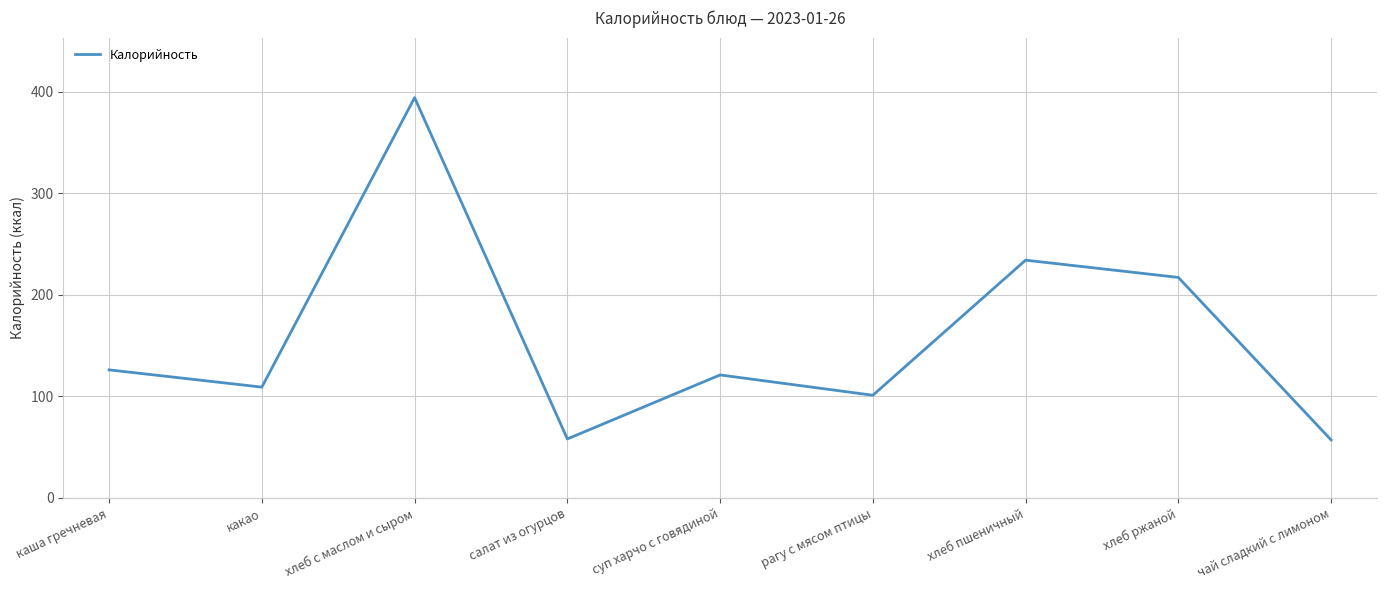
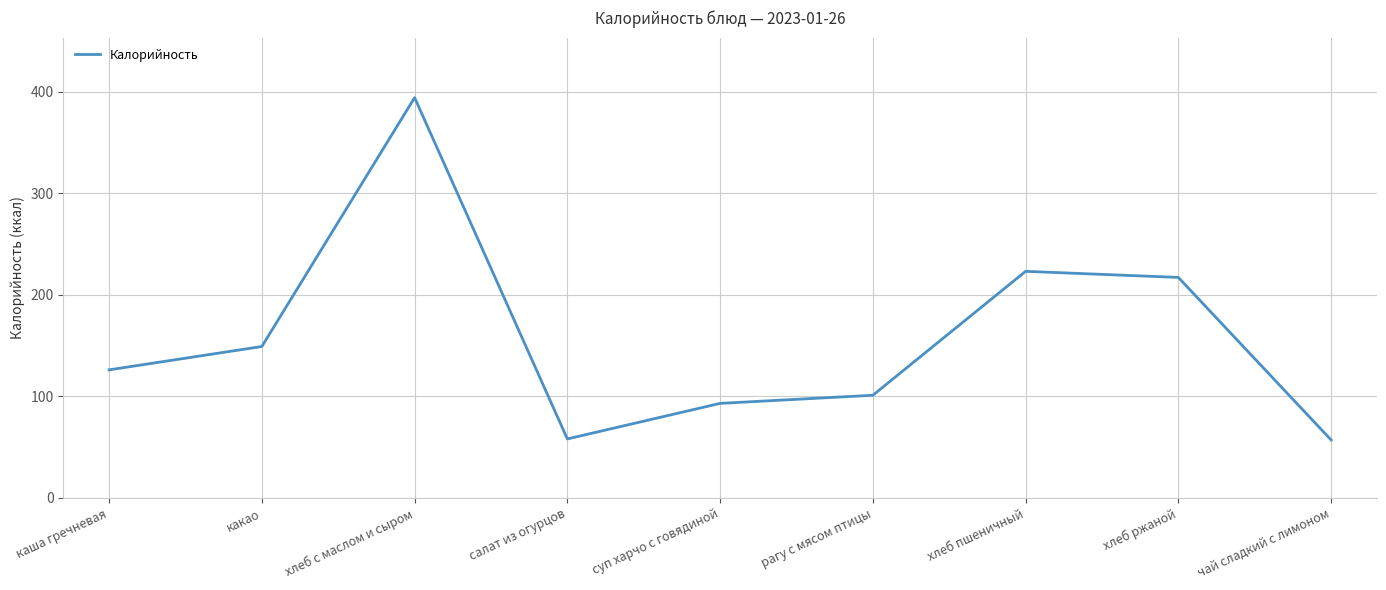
какао: 109 -> 149
суп харчо с говядиной: 121 -> 93
хлеб пшеничный: 234 -> 223
